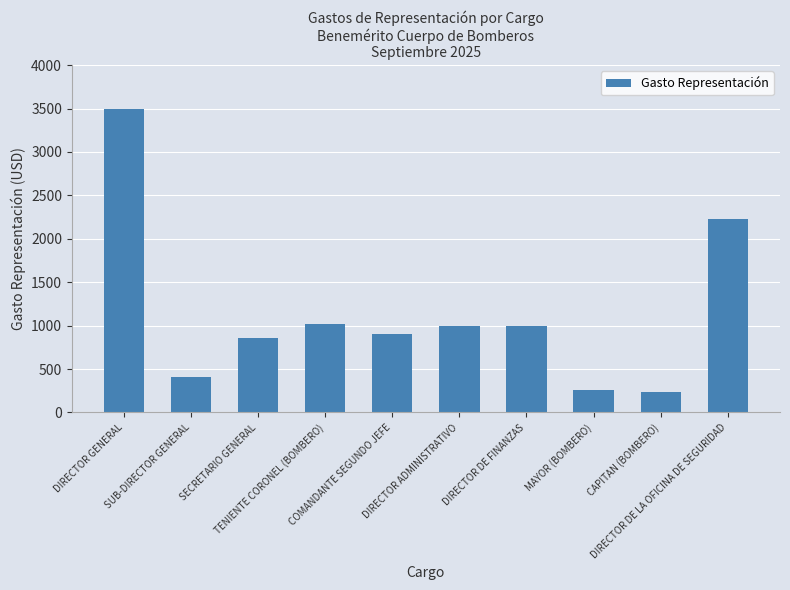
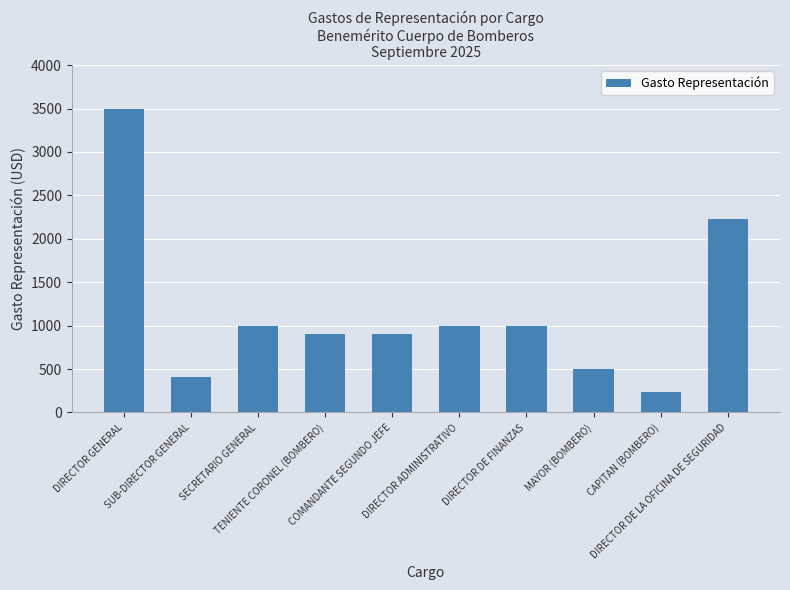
SECRETARIO GENERAL: 900 -> 1000
TENIENTE CORONEL (BOMBERO): 1000 -> 900
MAYOR (BOMBERO): 300 -> 500
